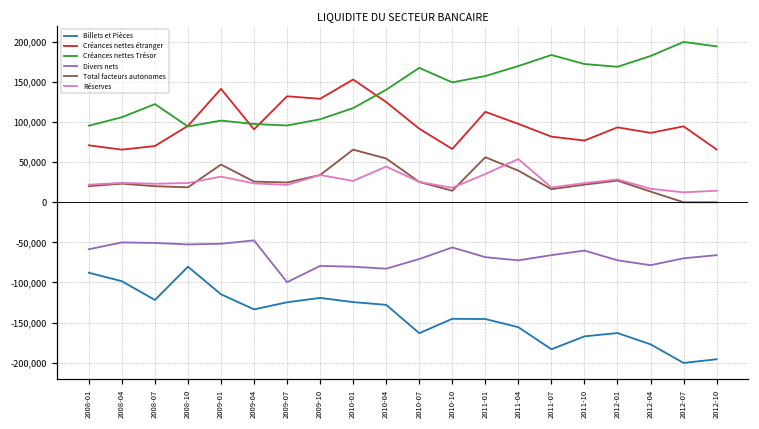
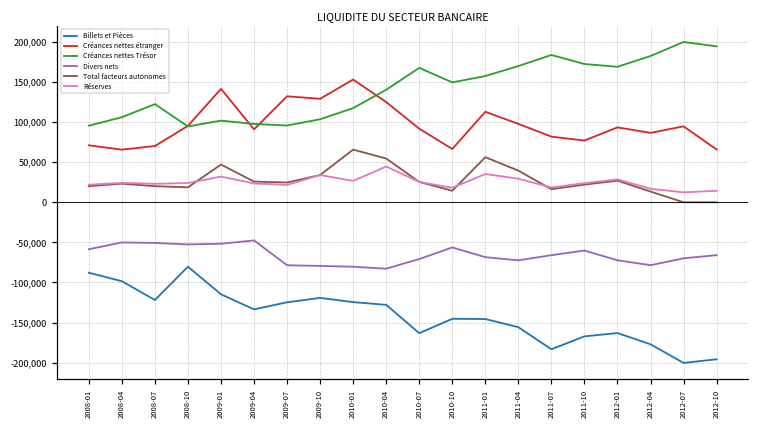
Divers nets, 2009-07: -100,000 -> -80,000
Réserves, 2011-04: 50,000 -> 30,000
